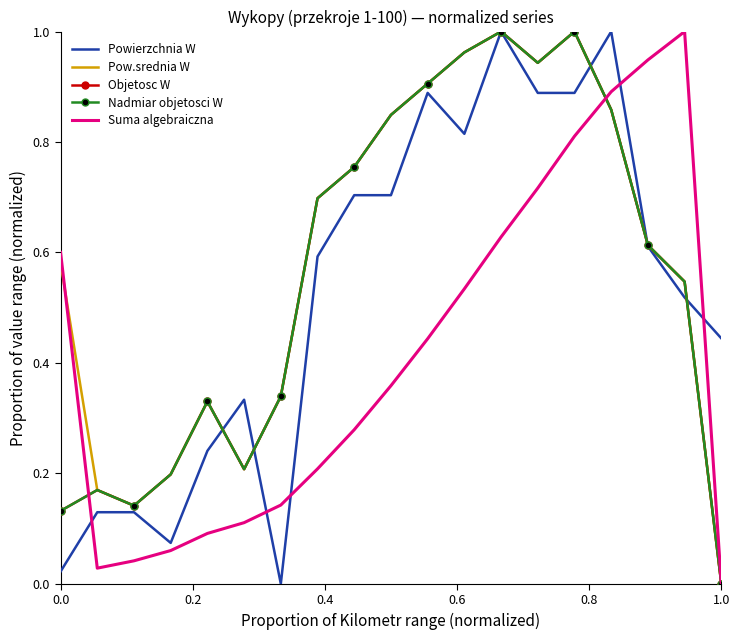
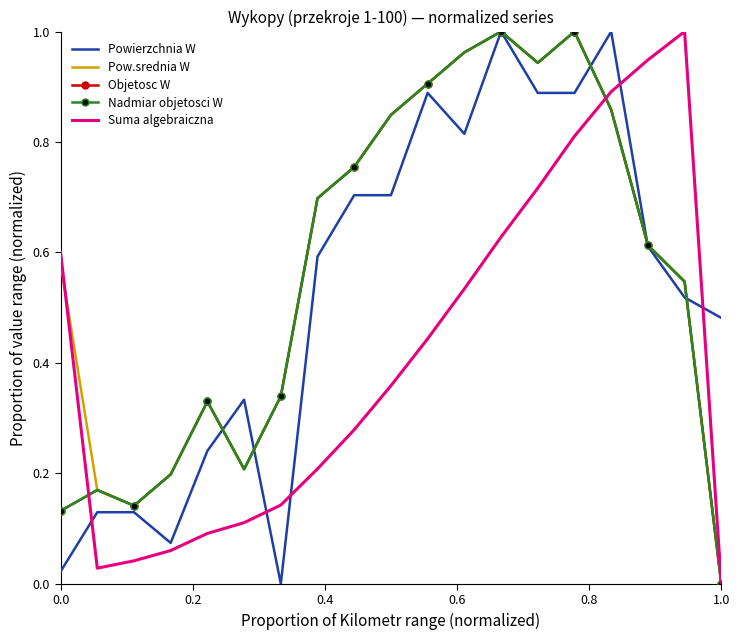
Powierzchnia W, 1.0: 0.44 -> 0.48
